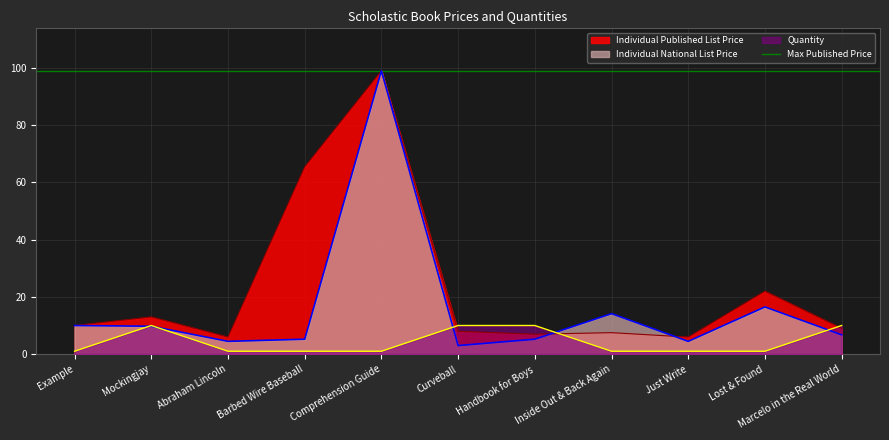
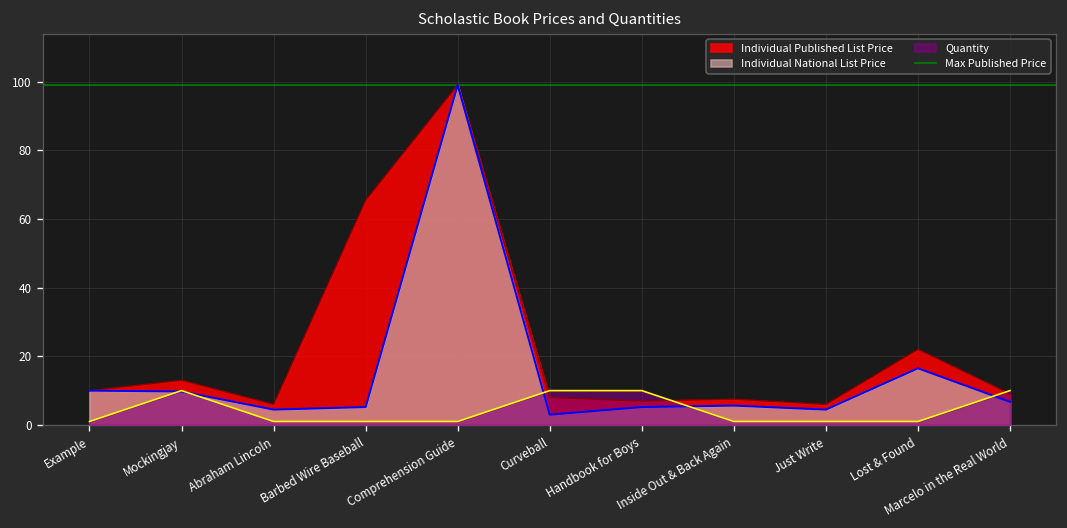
Individual National List Price, Inside Out & Back Again: 14 -> 6
